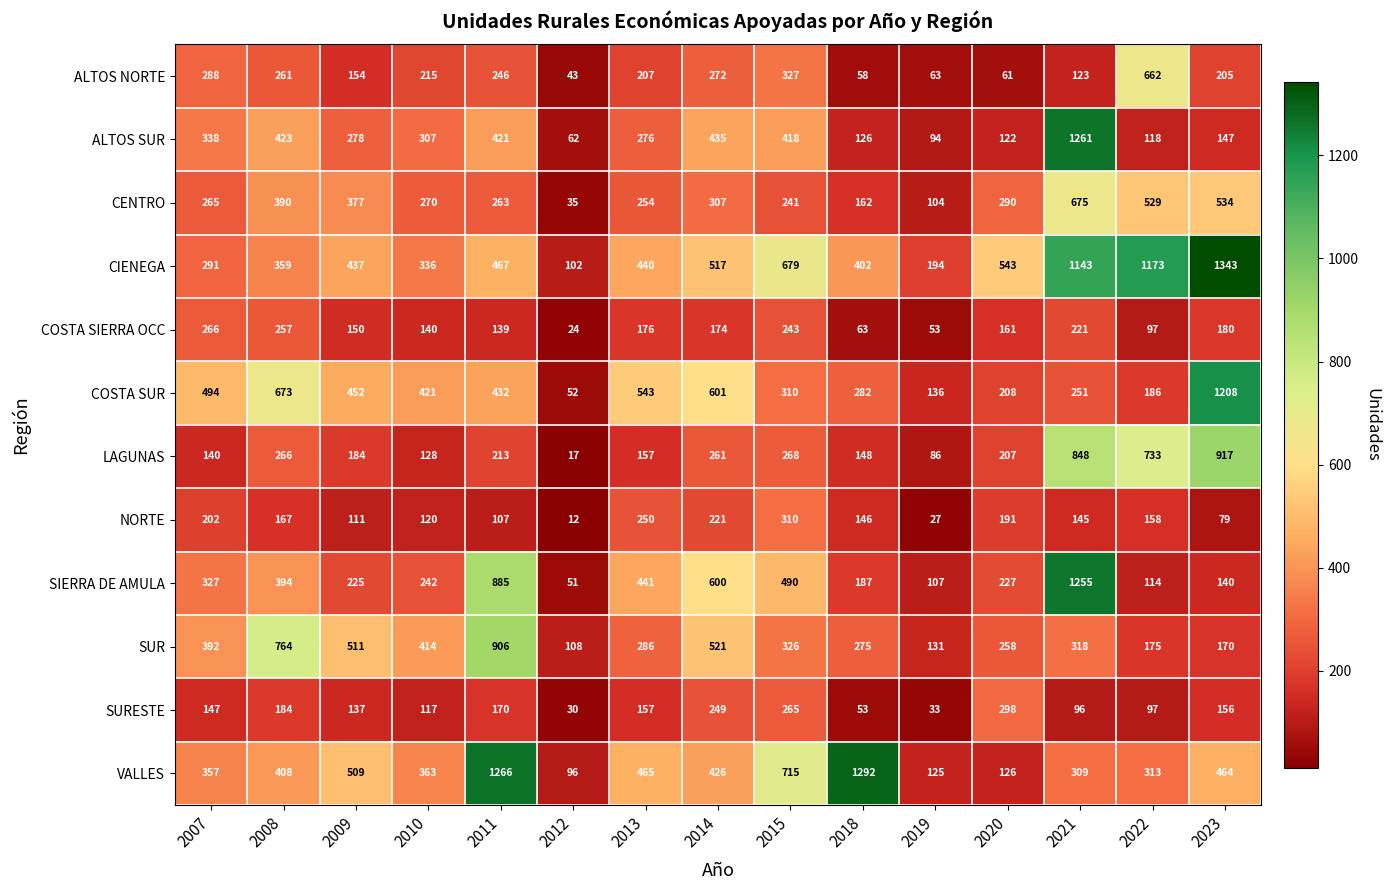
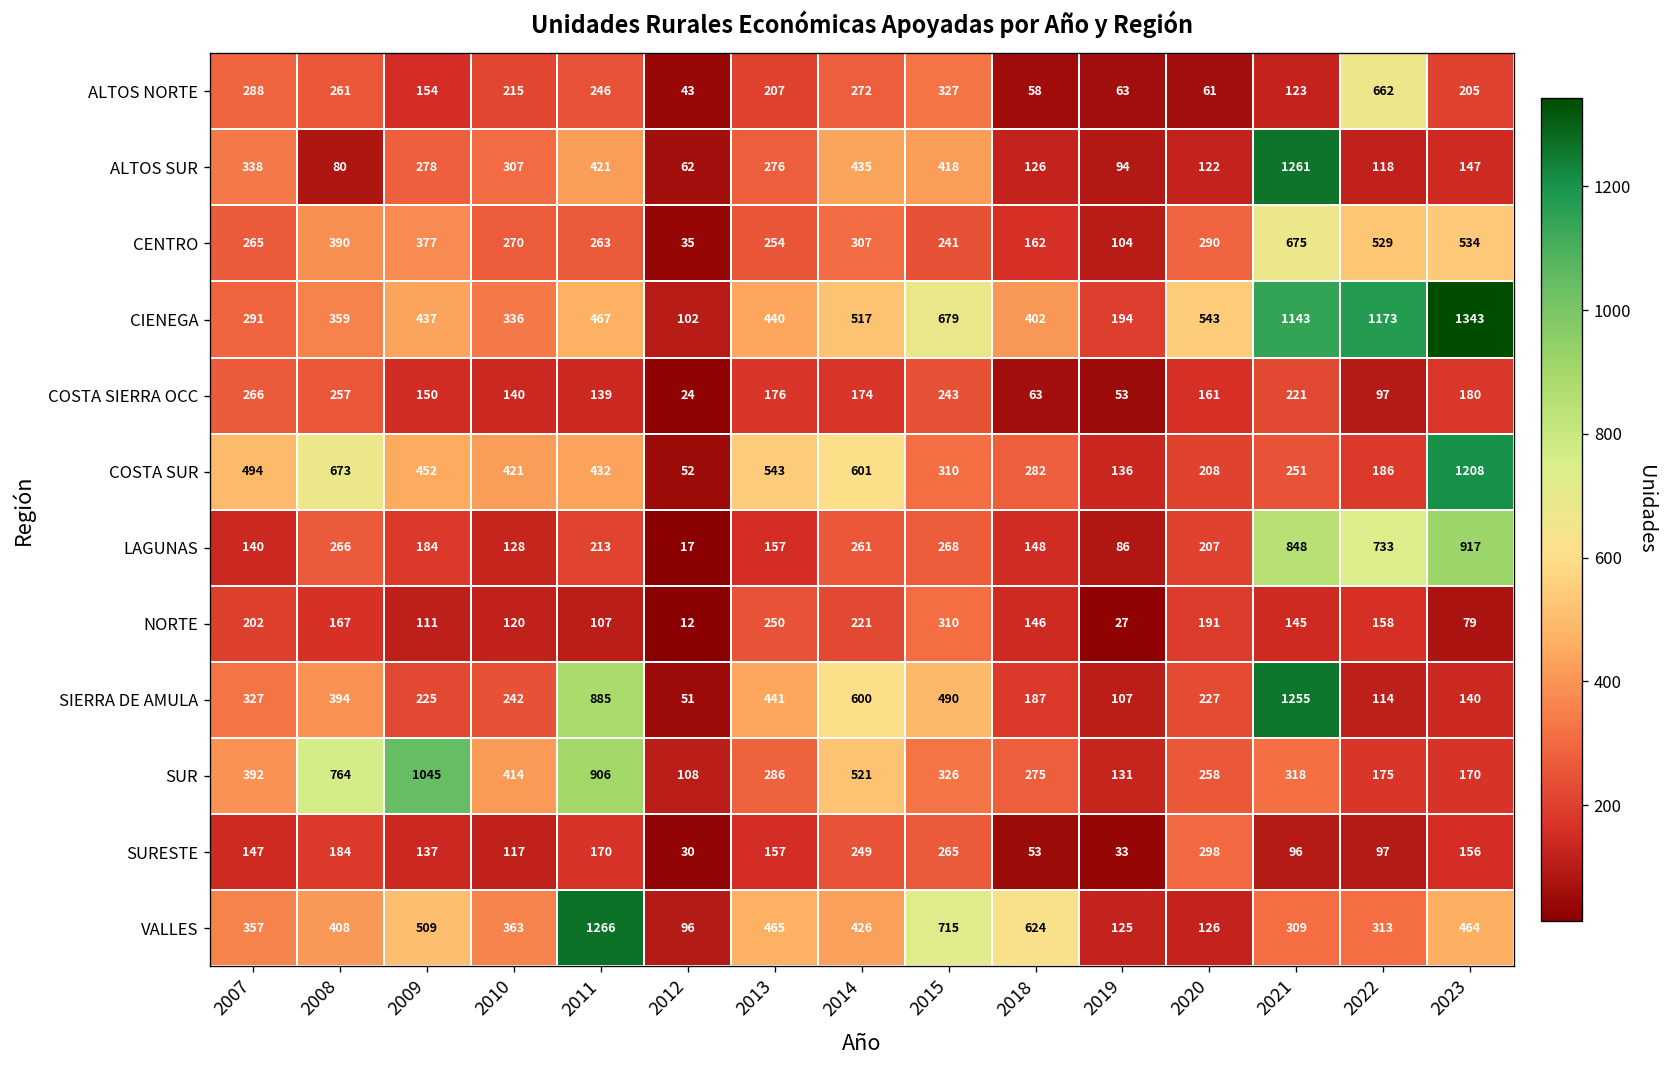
ALTOS SUR, 2008: 423 -> 80
SUR, 2009: 511 -> 1045
VALLES, 2018: 1292 -> 624
